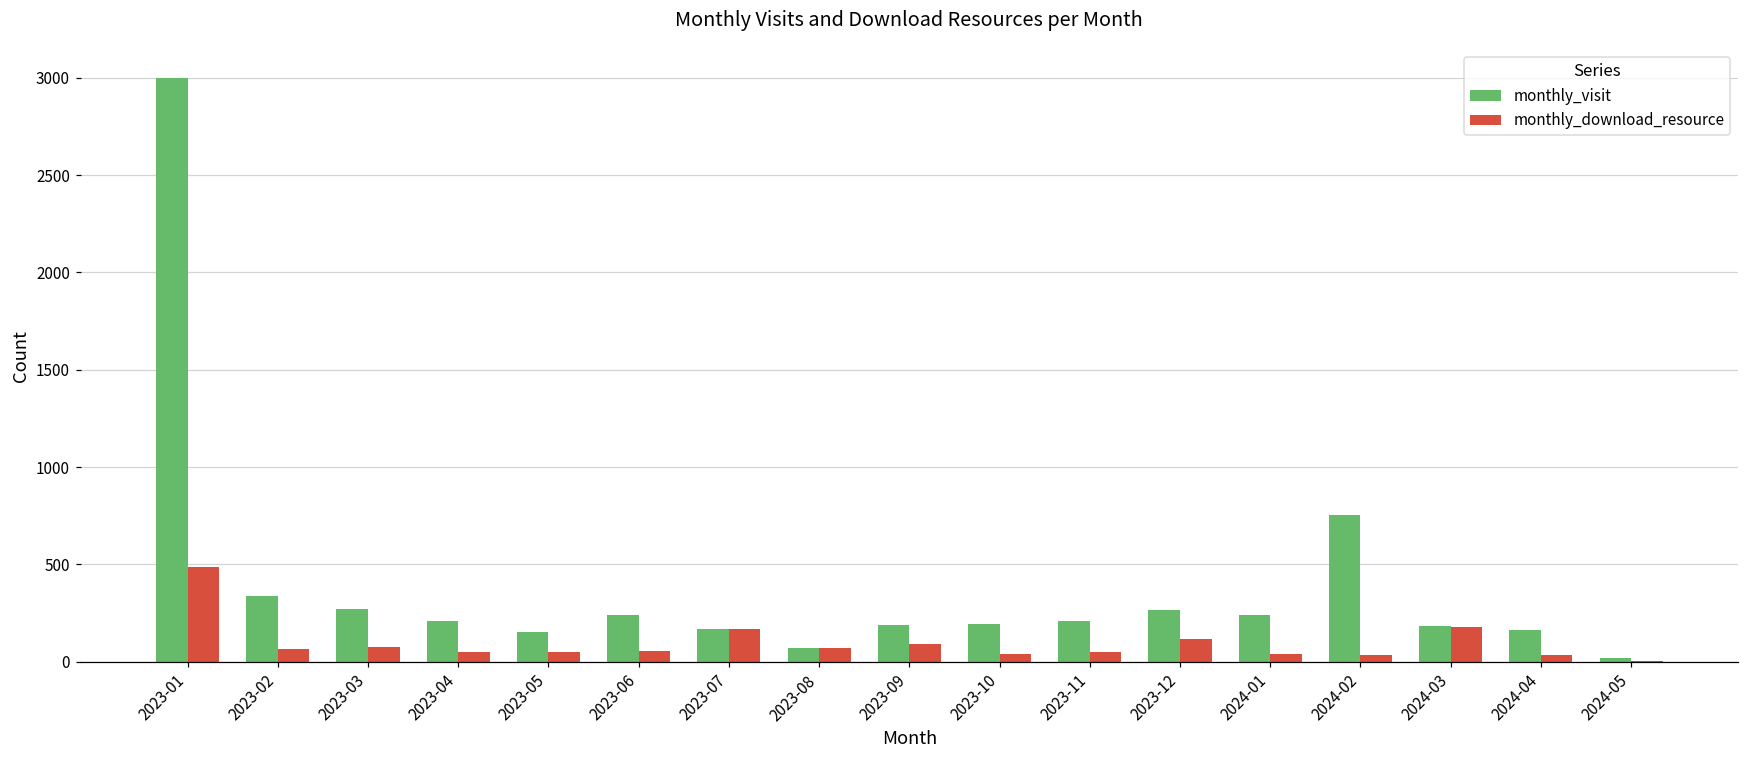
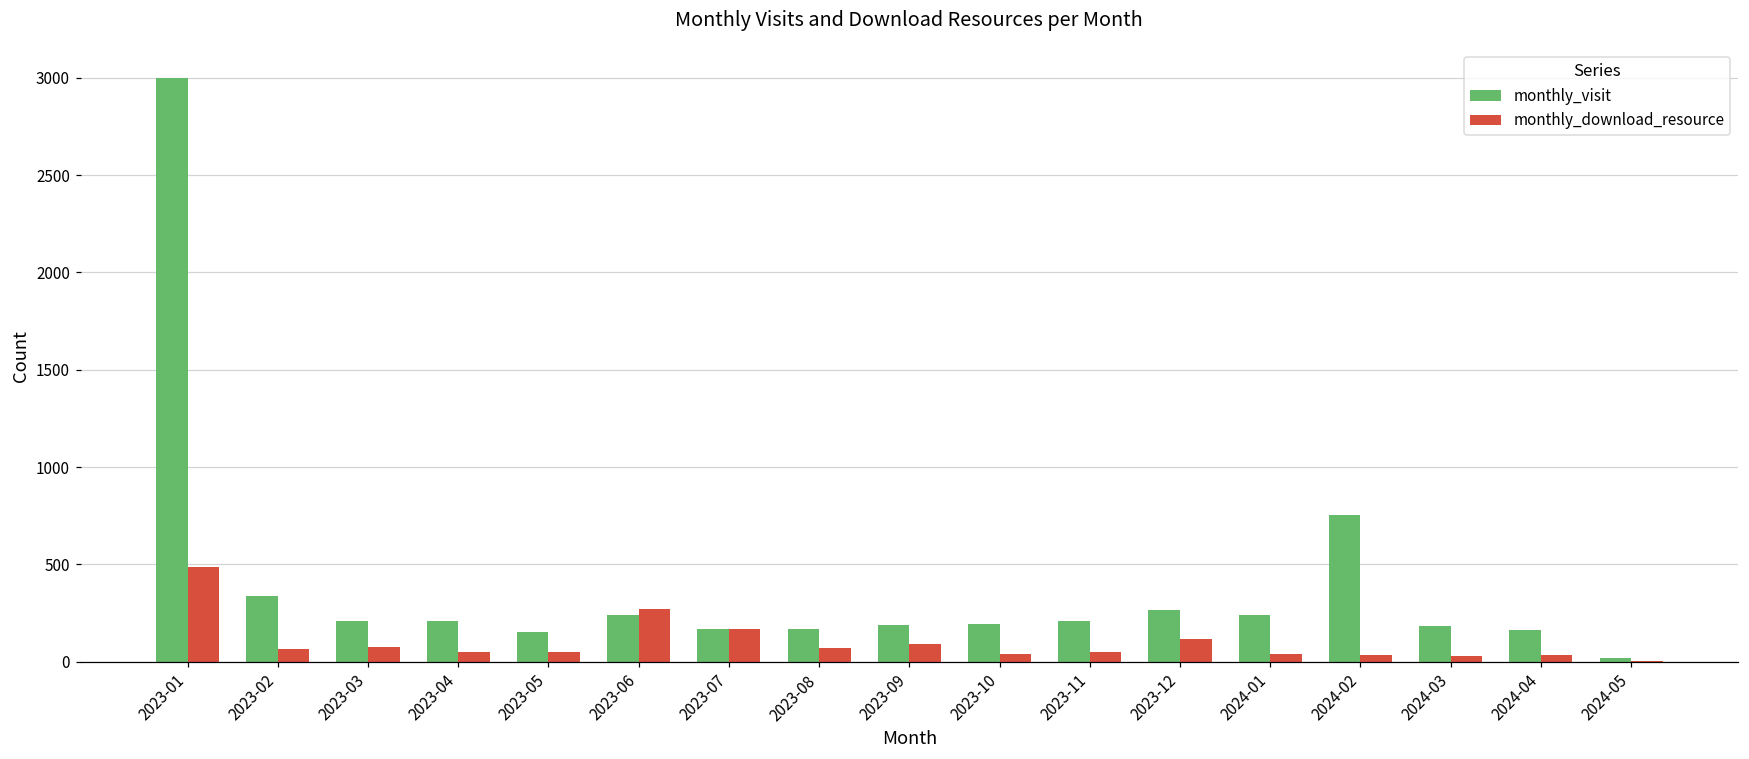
monthly_visit, 2023-03: 270 -> 210
monthly_download_resource, 2023-06: 60 -> 270
monthly_visit, 2023-08: 70 -> 170
monthly_download_resource, 2024-03: 180 -> 30
